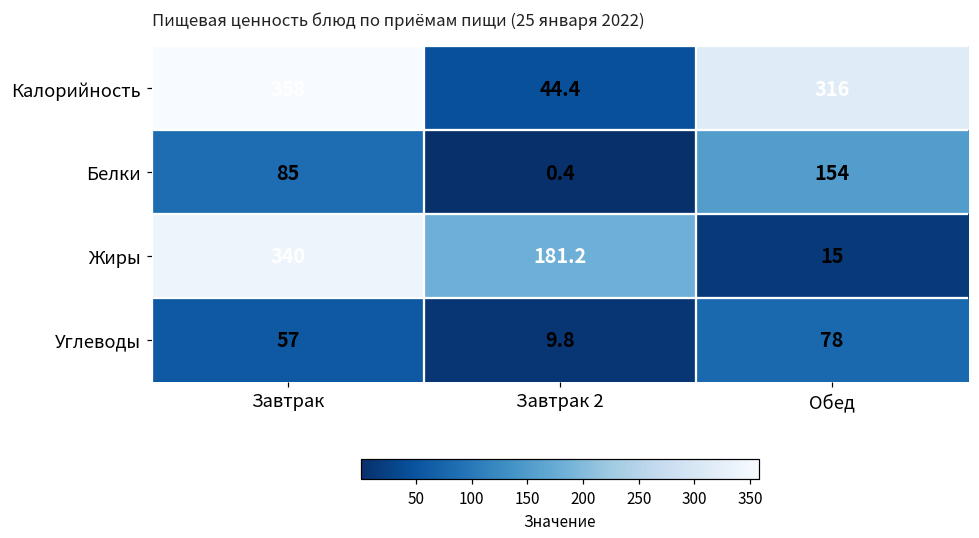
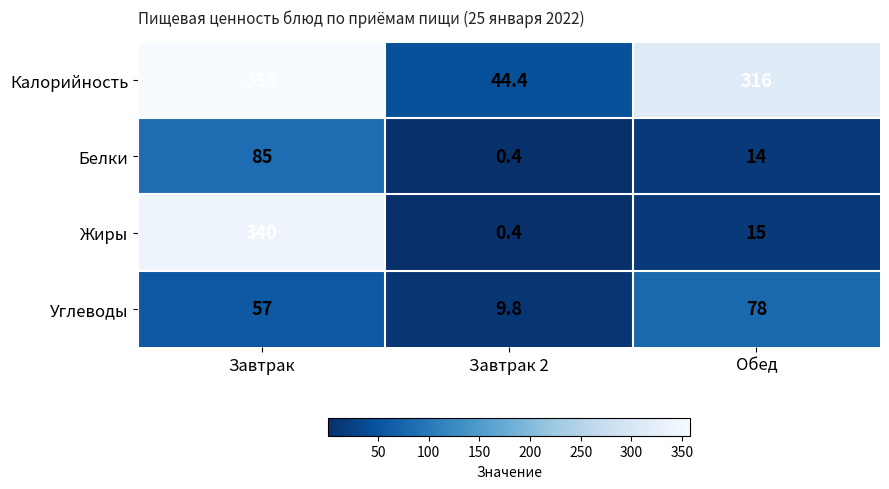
Белки, Обед: 154 -> 14
Жиры, Завтрак 2: 181.2 -> 0.4
